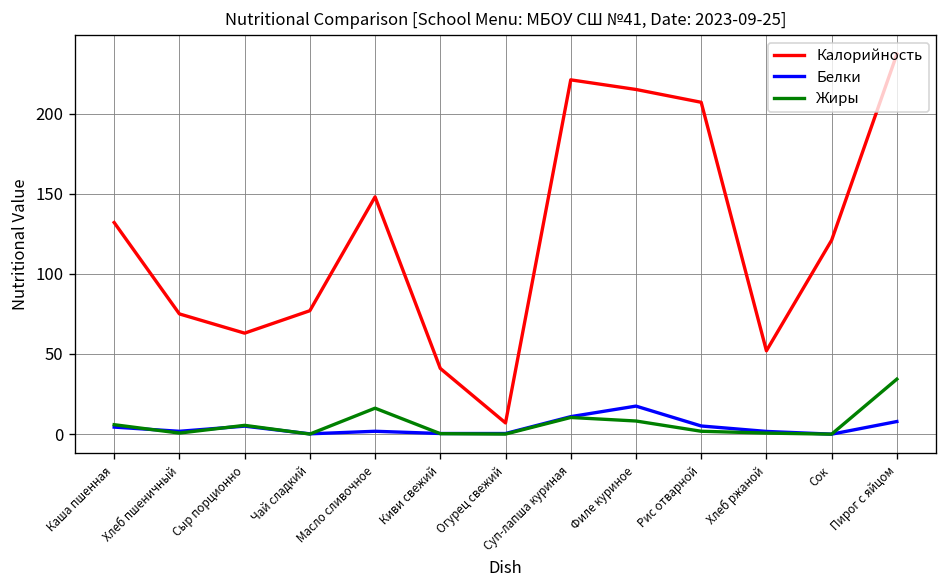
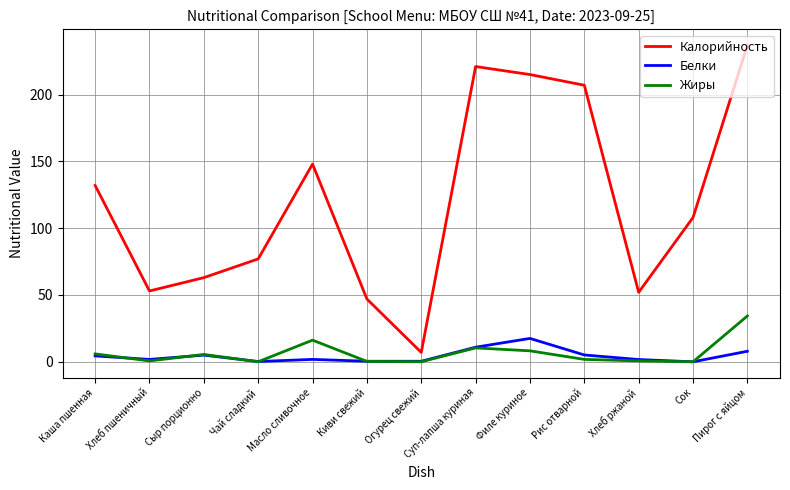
Калорийность, Хлеб пшеничный: 75 -> 53
Калорийность, Киви свежий: 41 -> 47
Калорийность, Сок: 121 -> 108
